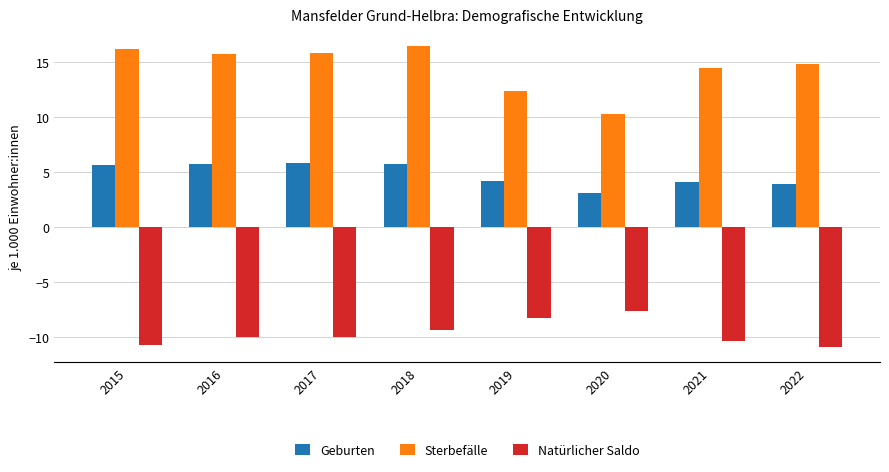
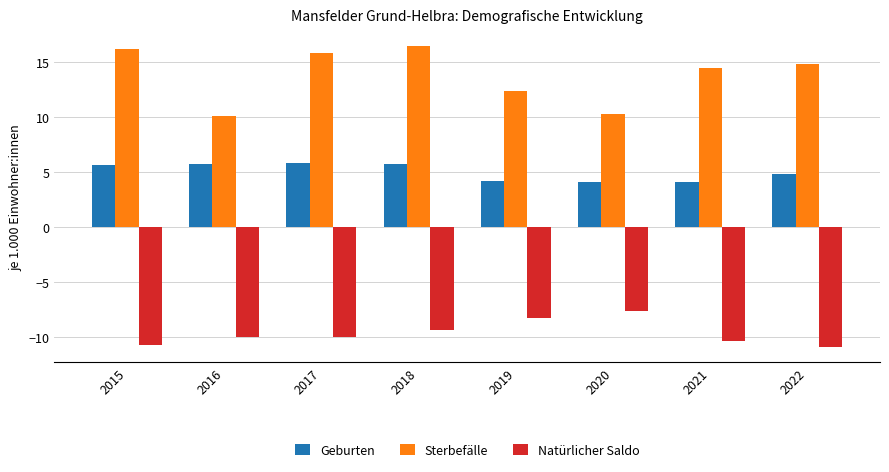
Sterbefälle, 2016: 15.7 -> 10.1
Geburten, 2020: 3.1 -> 4.1
Geburten, 2022: 3.9 -> 4.8
